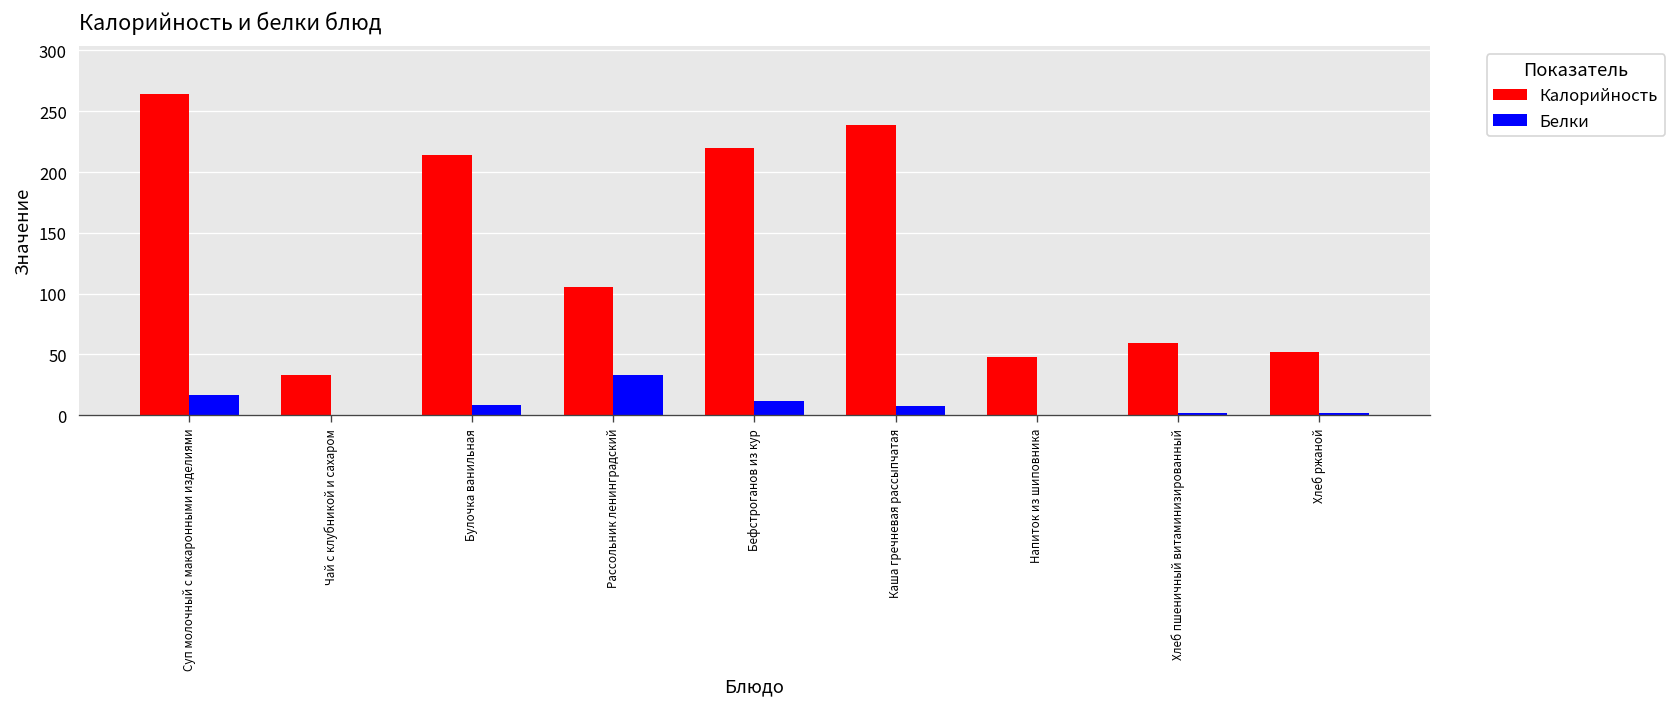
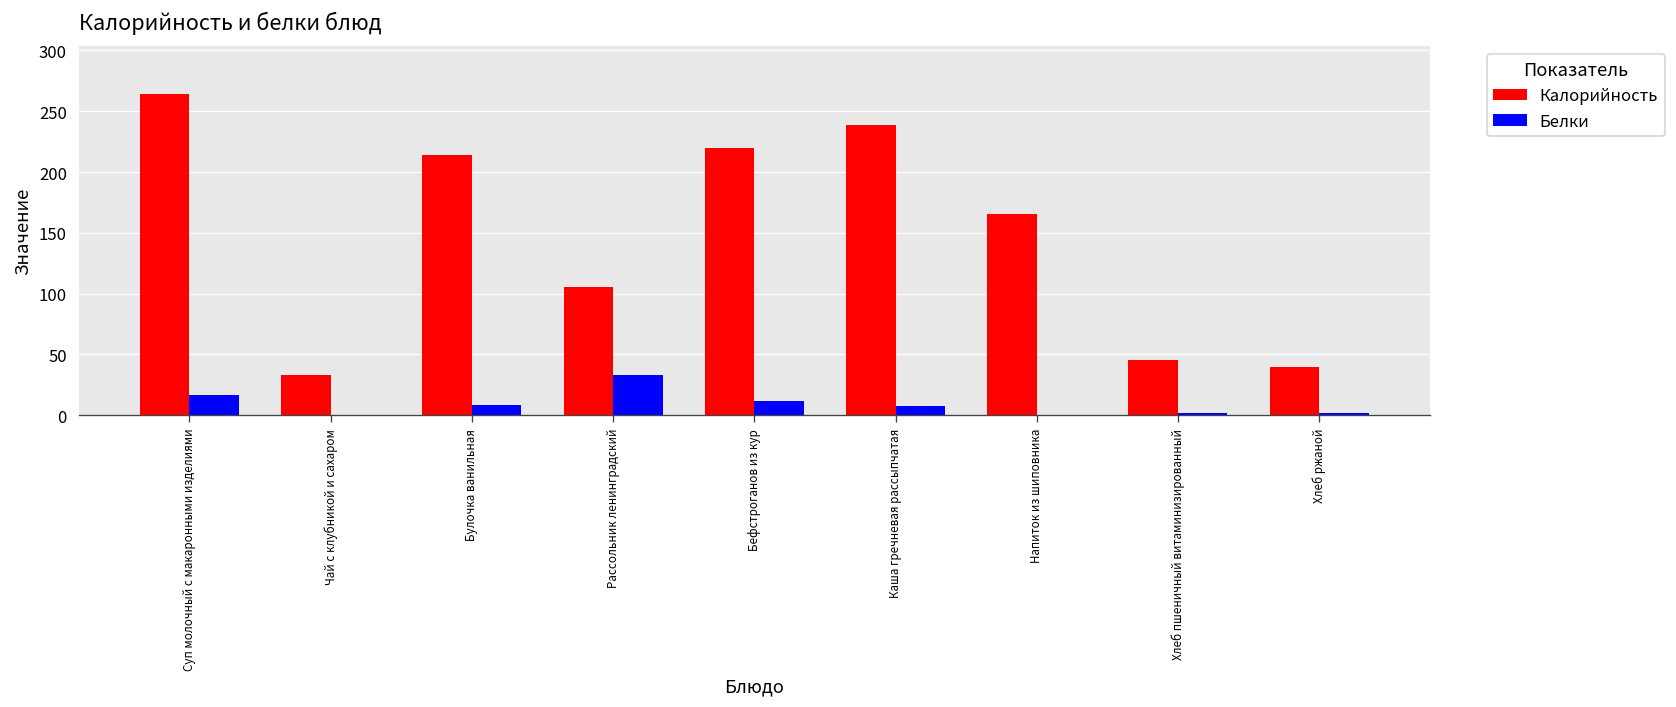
Калорийность, Напиток из шиповника: 48 -> 166
Калорийность, Хлеб пшеничный витаминизированный: 60 -> 46
Калорийность, Хлеб ржаной: 52 -> 40
